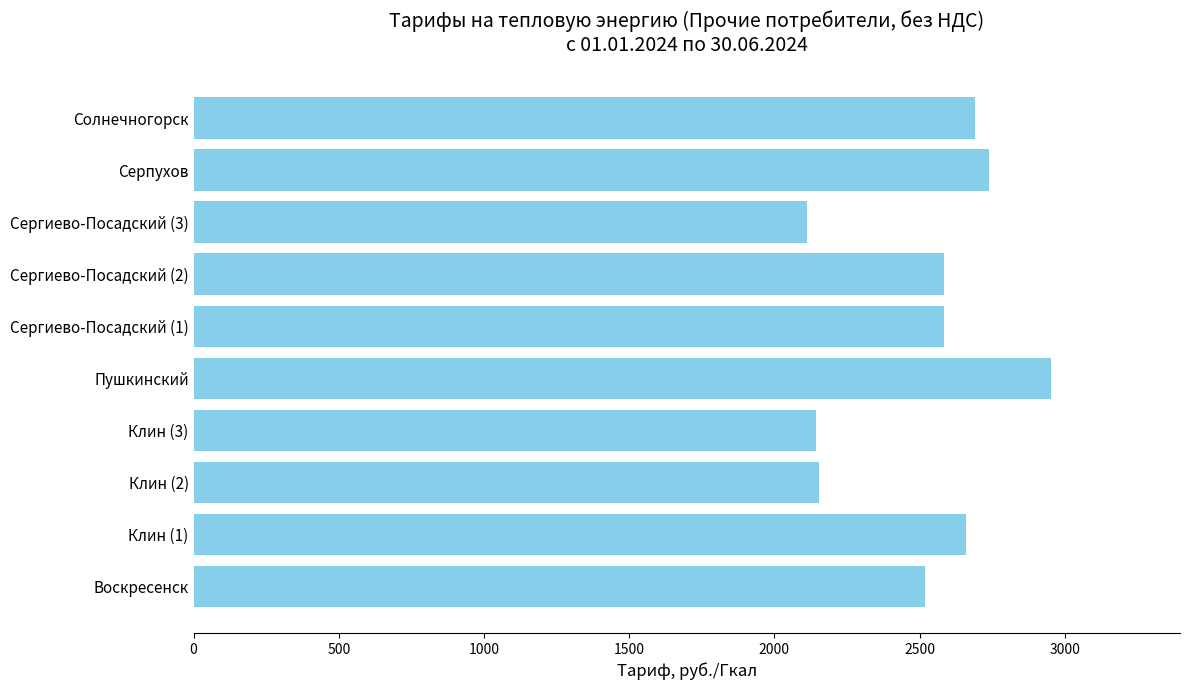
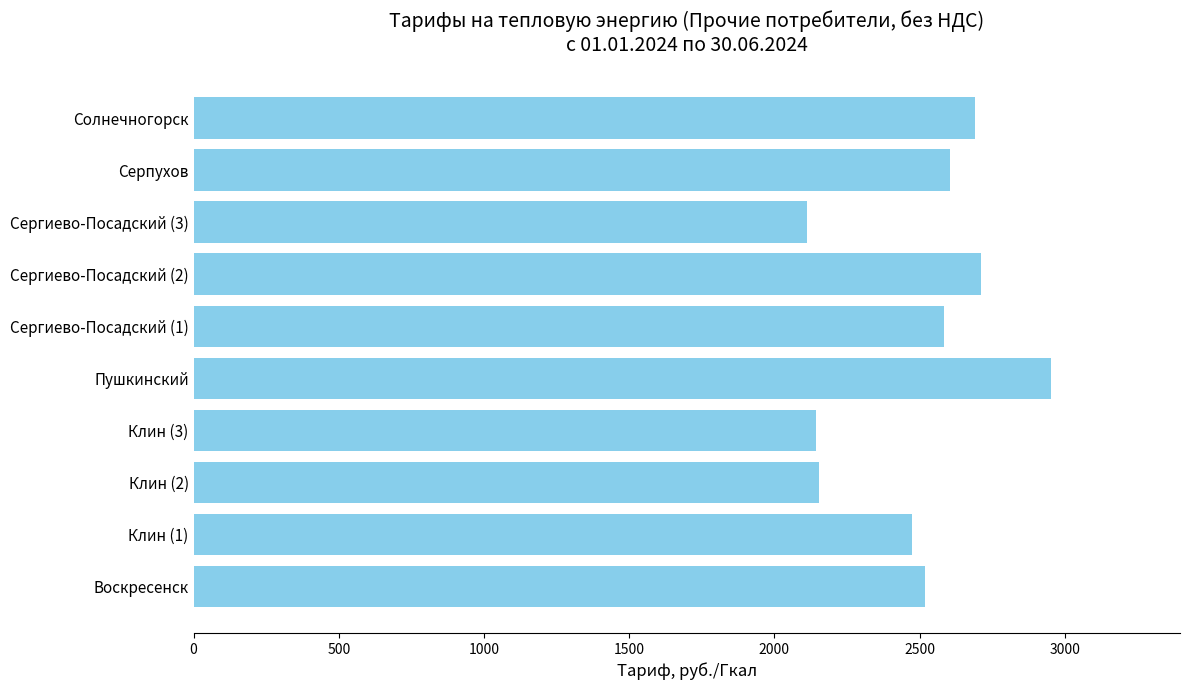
Серпухов: 2740 -> 2610
Сергиево-Посадский (2): 2590 -> 2710
Клин (1): 2660 -> 2470
